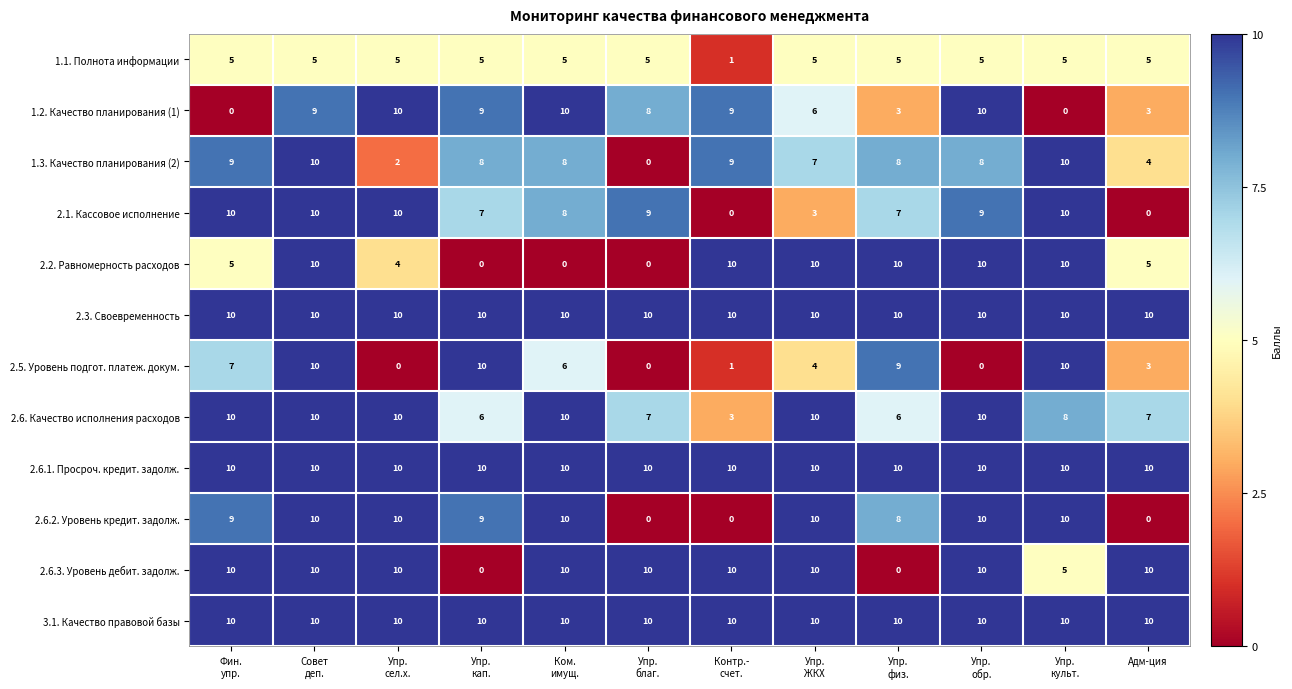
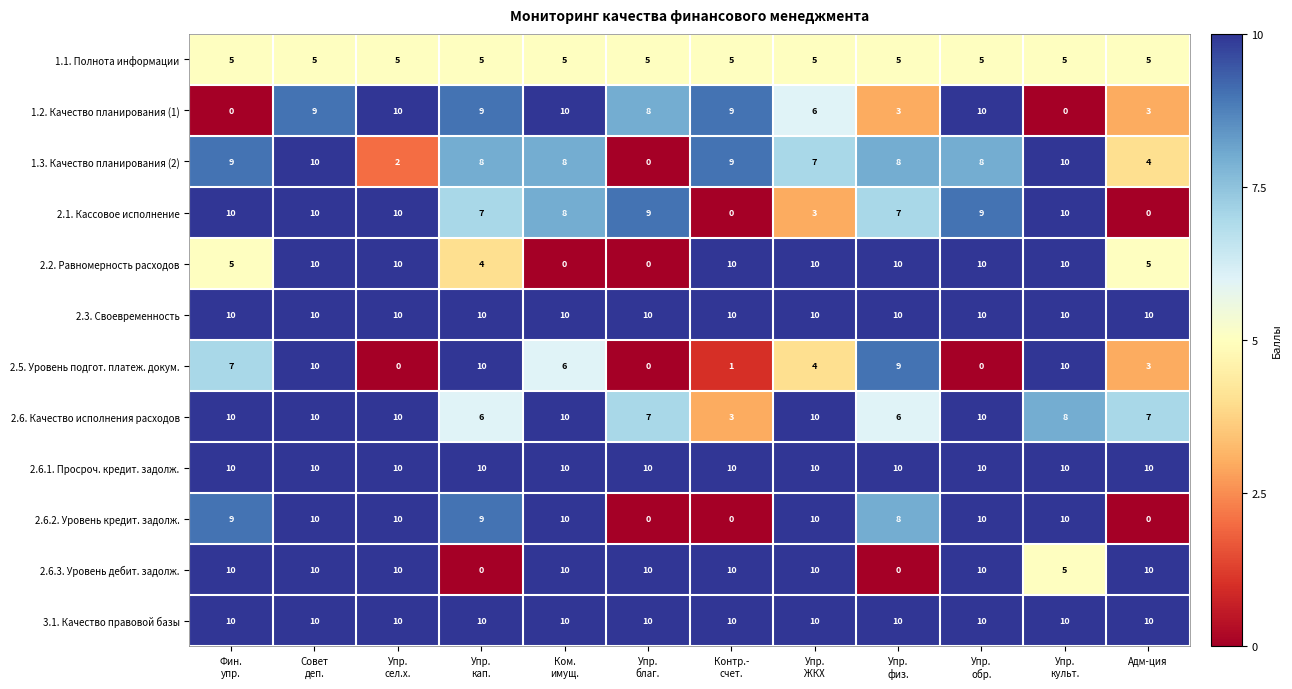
1.1. Полнота информации, Контр.- счет.: 1 -> 5
2.2. Равномерность расходов, Упр. сел.х.: 4 -> 10
2.2. Равномерность расходов, Упр. кап.: 0 -> 4
